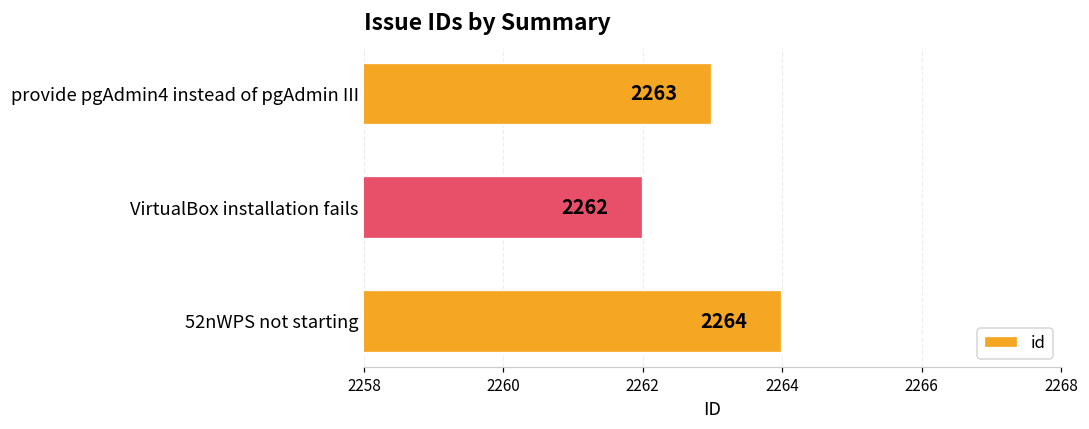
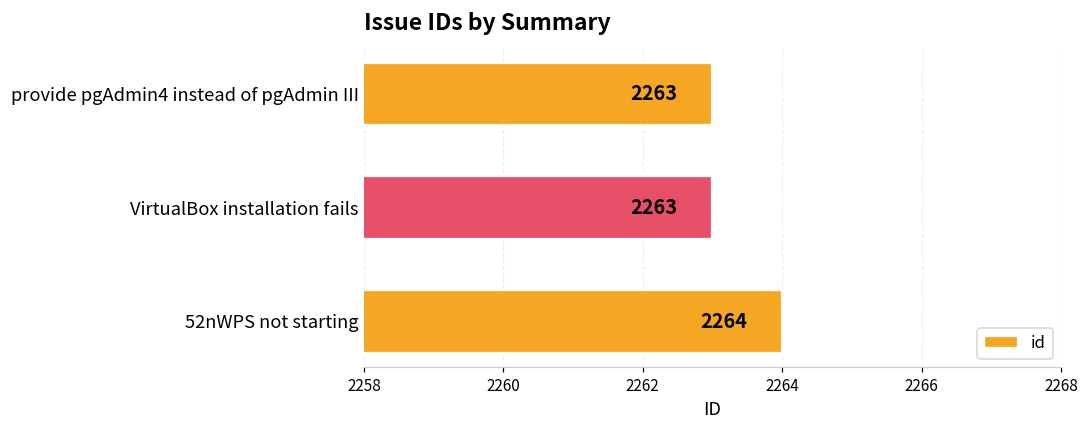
VirtualBox installation fails: 2262 -> 2263
